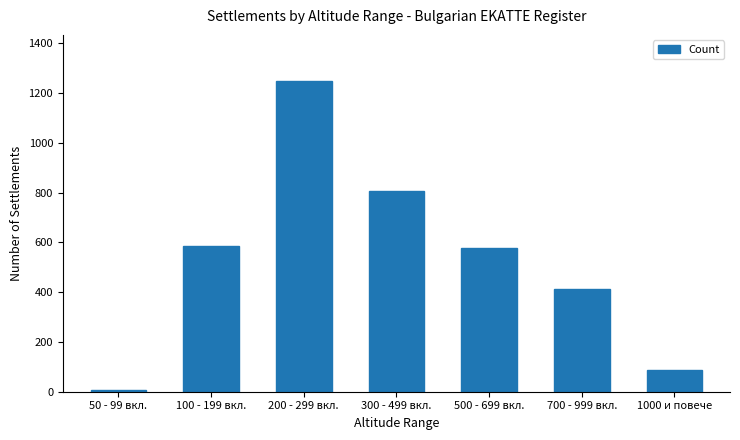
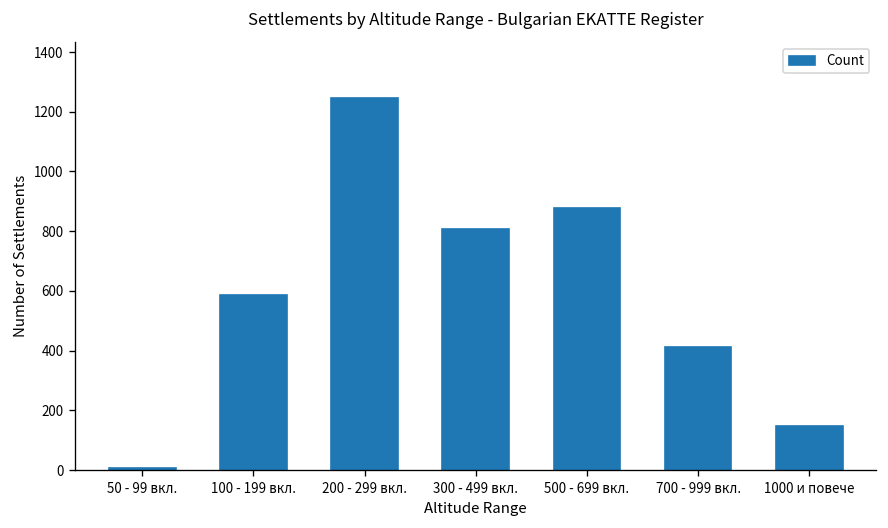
500 - 699 вкл.: 580 -> 880
1000 и повече: 90 -> 150
